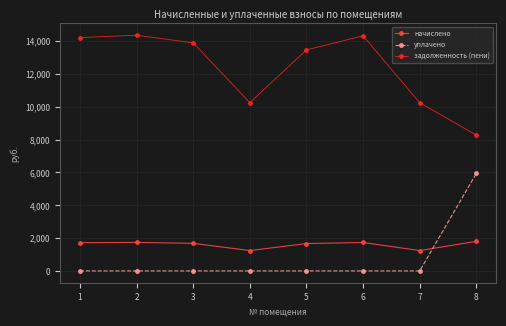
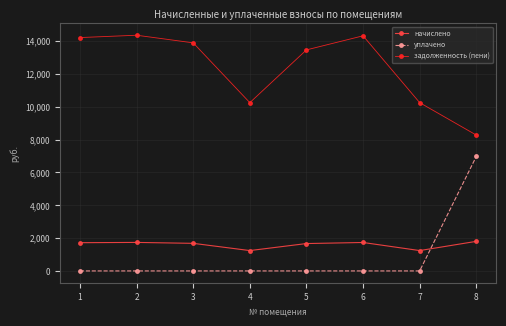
уплачено, 8: 5,900 -> 7,000
